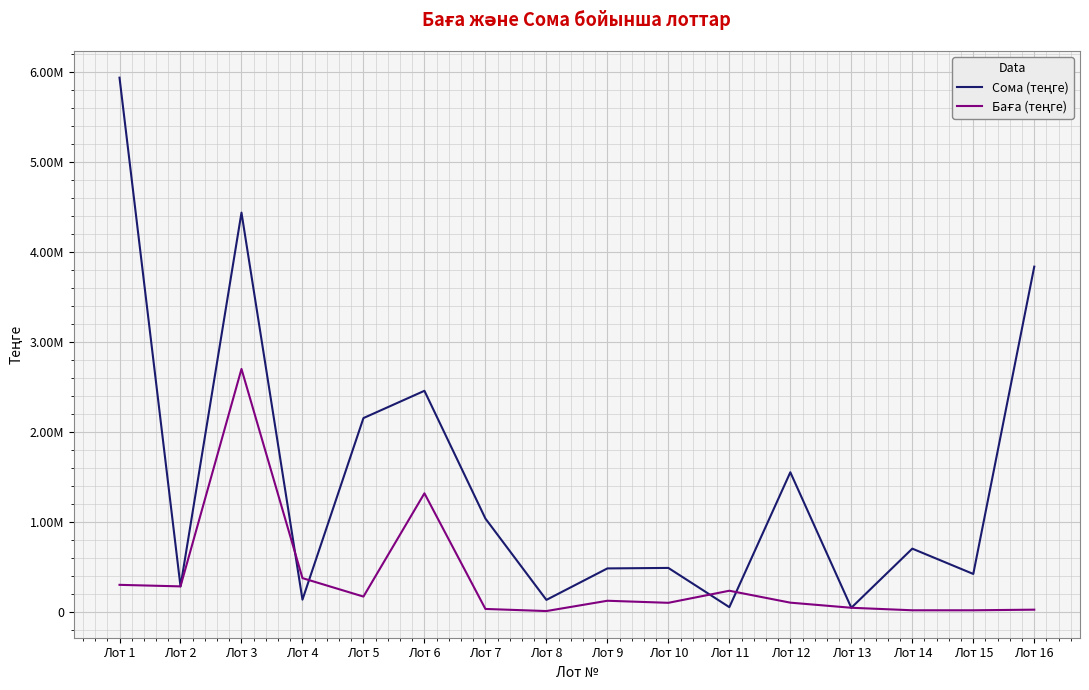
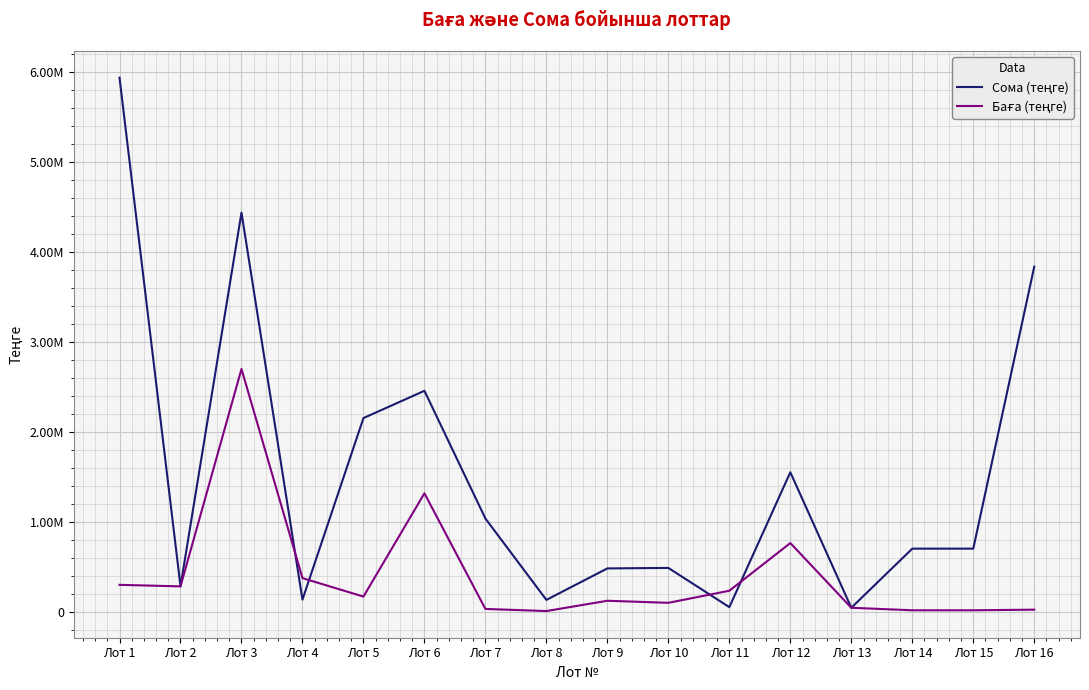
Баға (теңге), Лот 12: 100000 -> 800000
Сома (теңге), Лот 15: 400000 -> 700000
